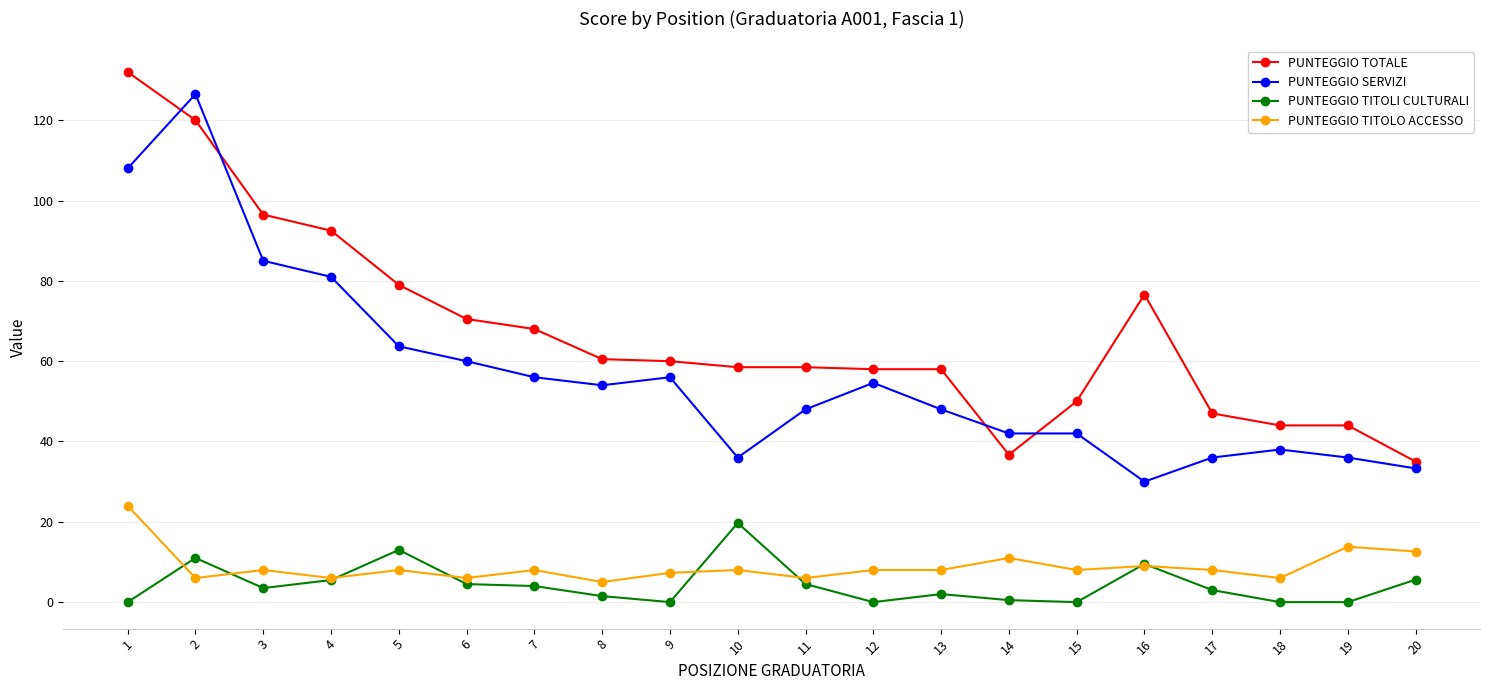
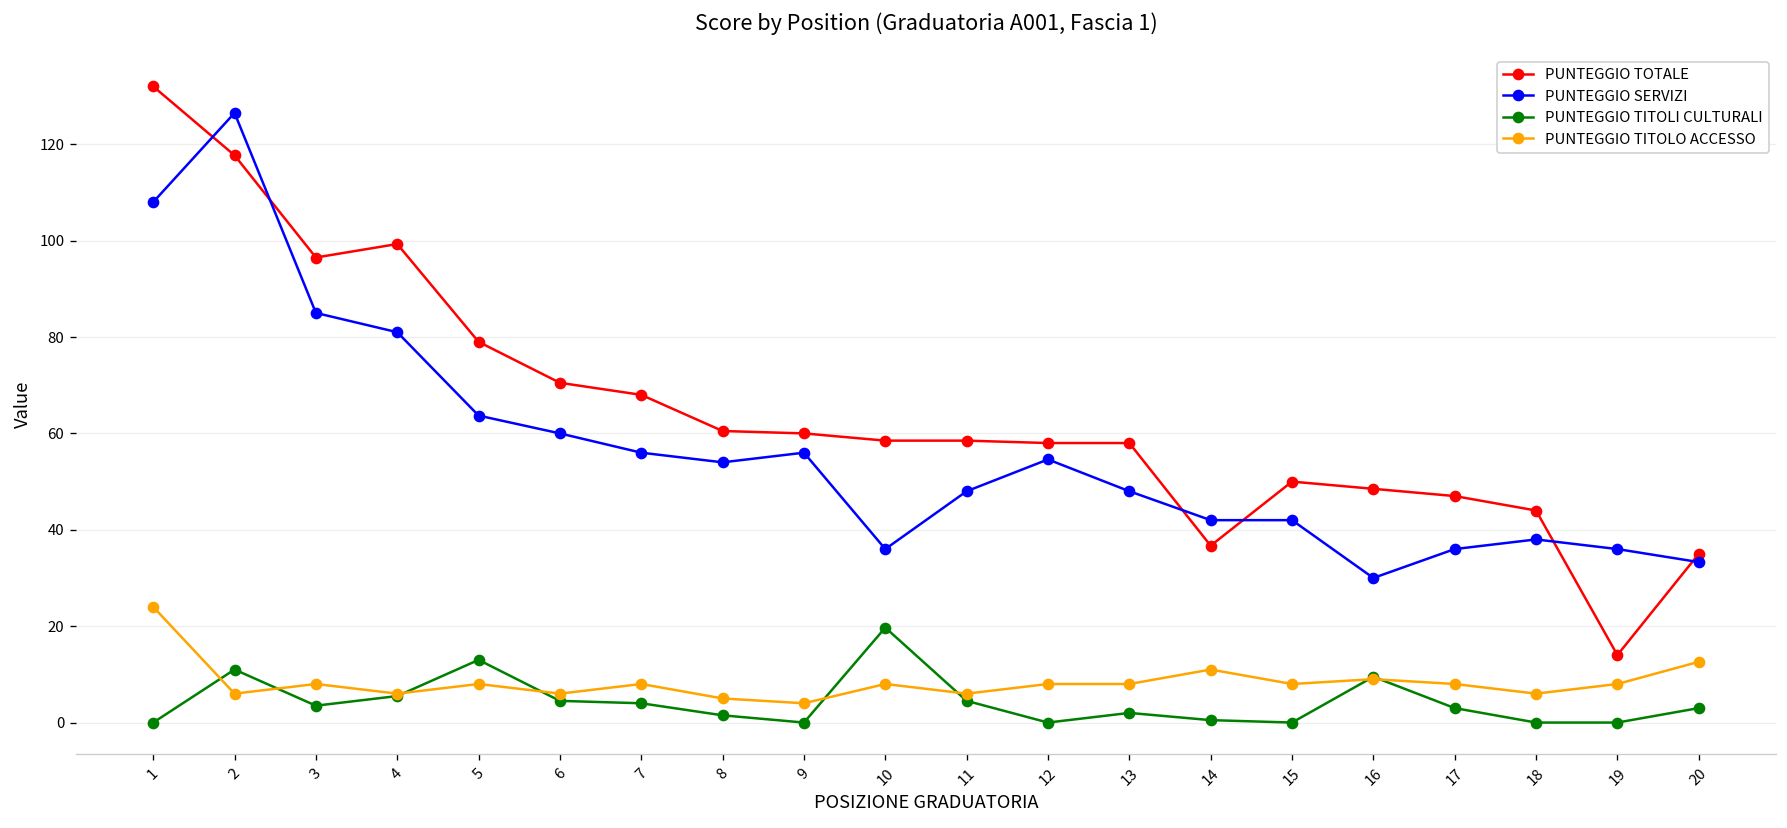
PUNTEGGIO TOTALE, 2: 120 -> 118
PUNTEGGIO TOTALE, 4: 93 -> 99
PUNTEGGIO TITOLO ACCESSO, 9: 7 -> 4
PUNTEGGIO TOTALE, 16: 77 -> 49
PUNTEGGIO TOTALE, 19: 44 -> 14
PUNTEGGIO TITOLO ACCESSO, 19: 14 -> 8
PUNTEGGIO TITOLI CULTURALI, 20: 6 -> 3
